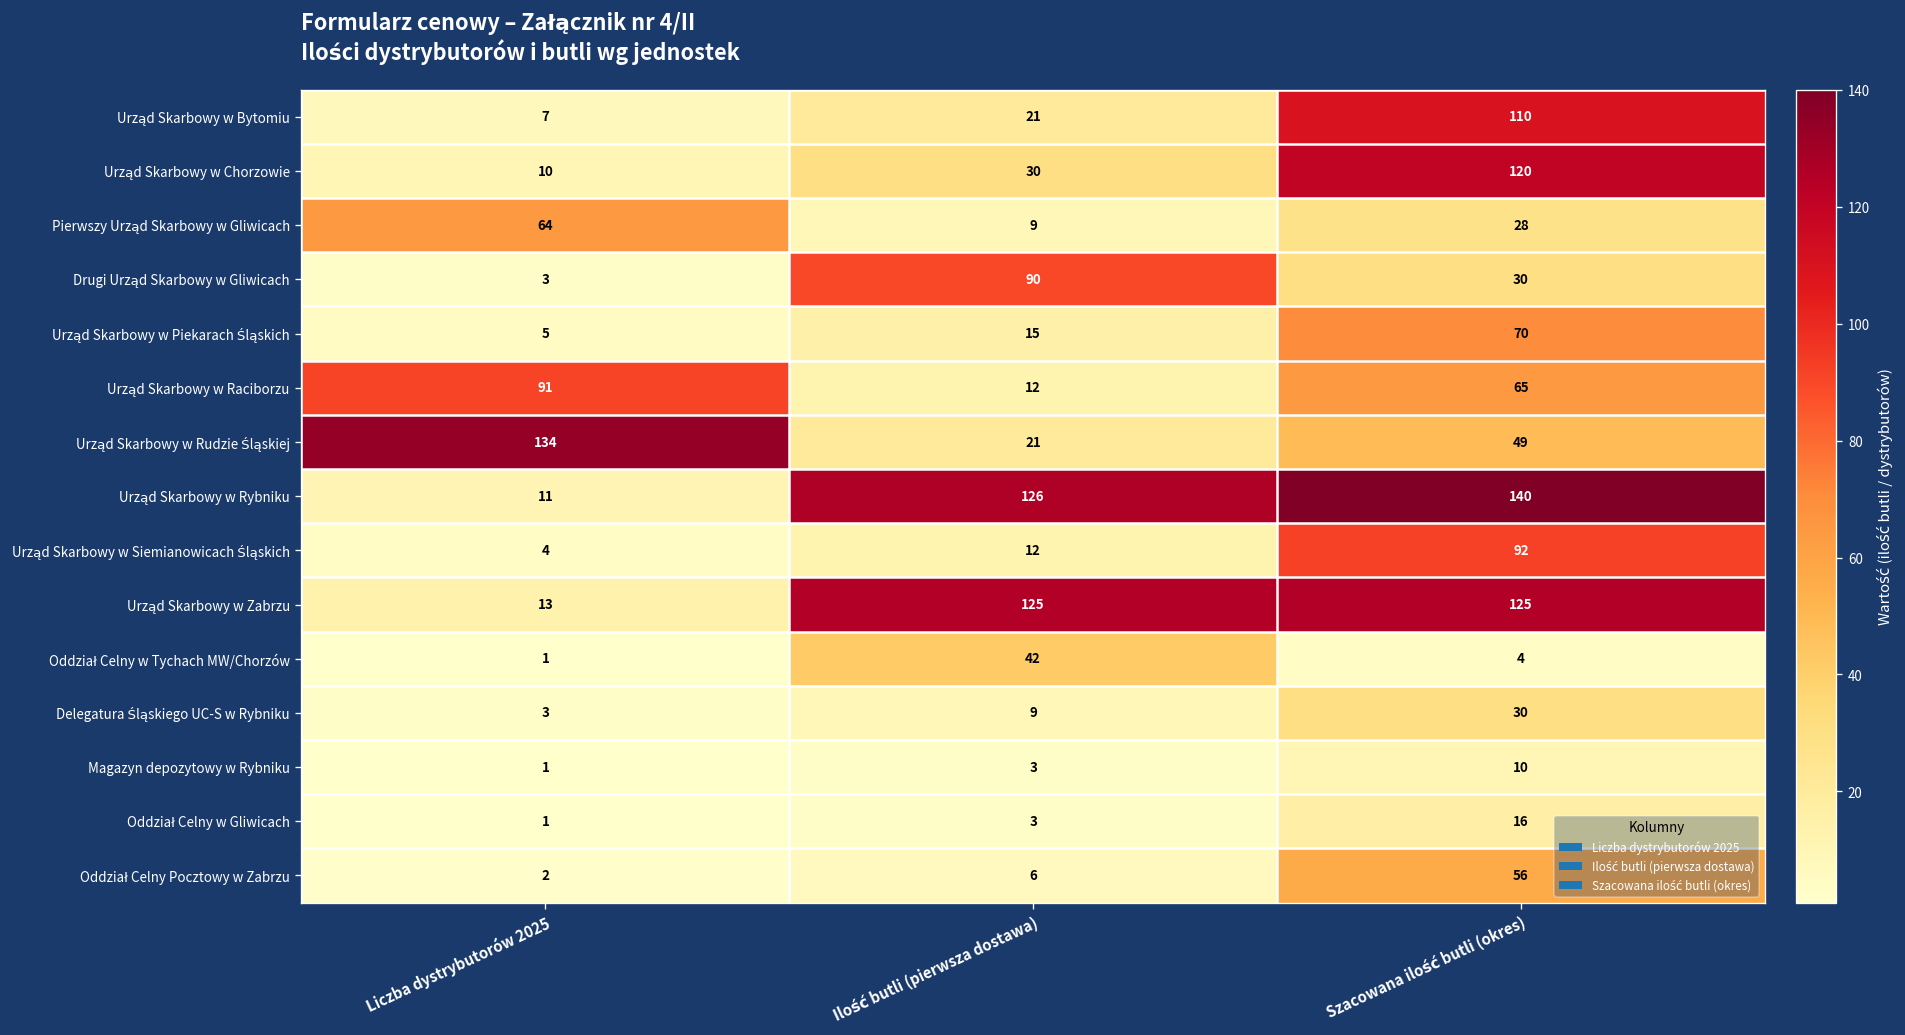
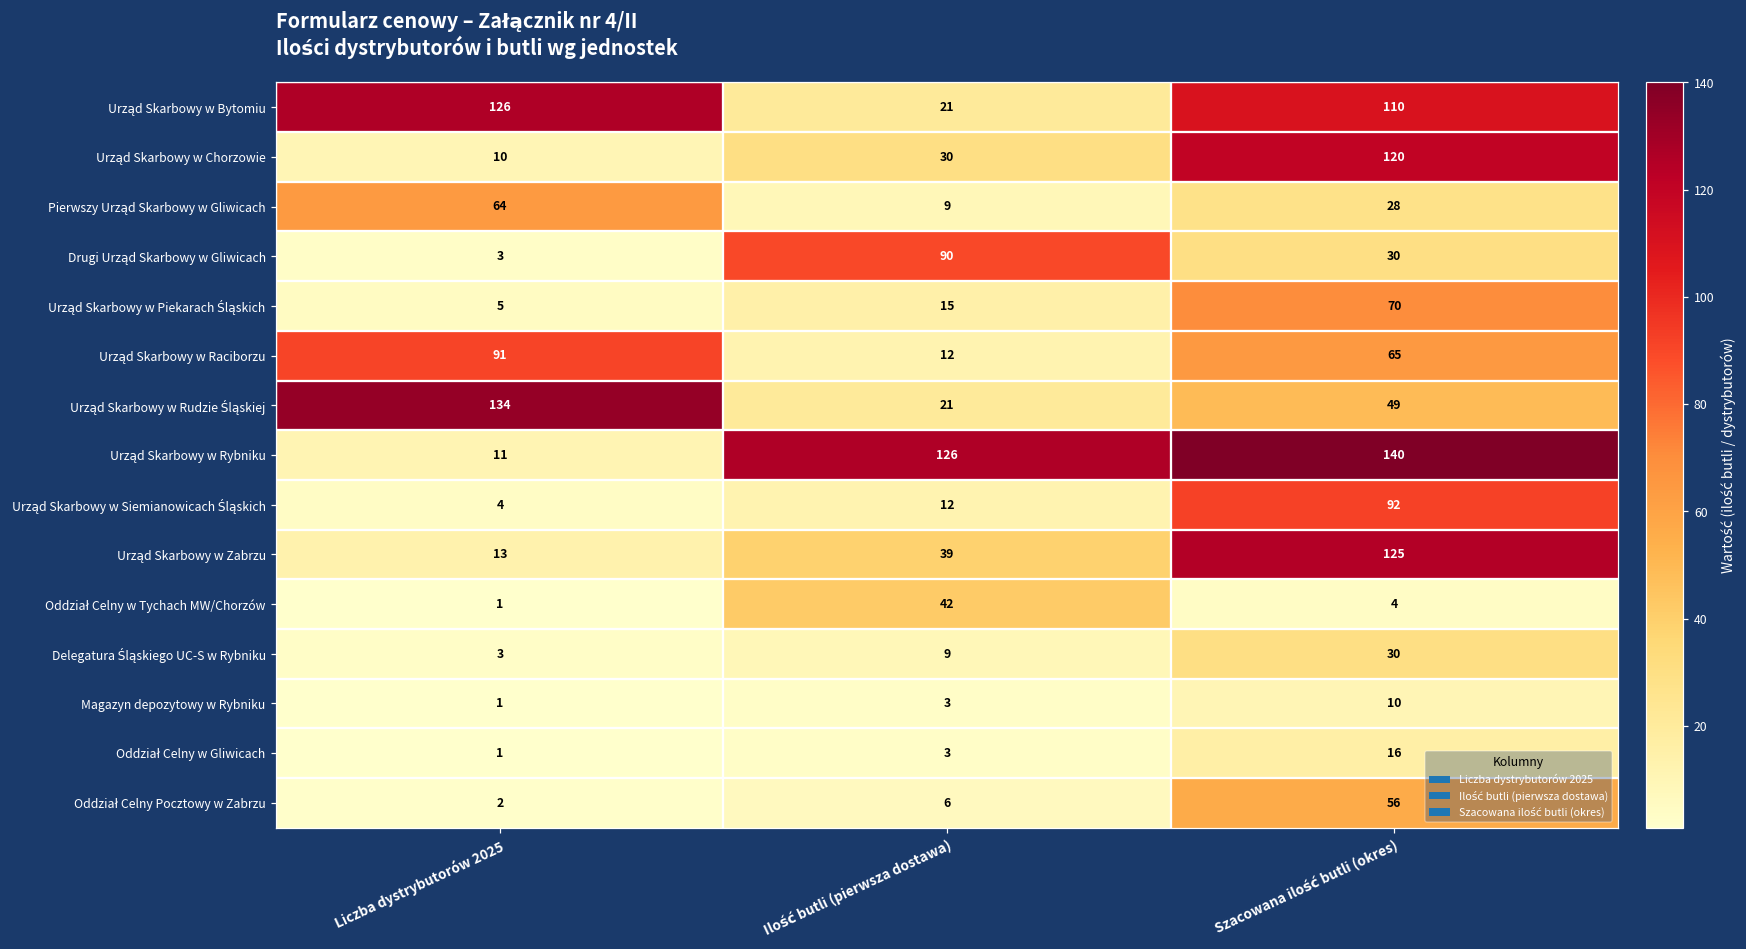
Urząd Skarbowy w Bytomiu, Liczba dystrybutorów 2025: 7 -> 126
Urząd Skarbowy w Zabrzu, Ilość butli (pierwsza dostawa): 125 -> 39
